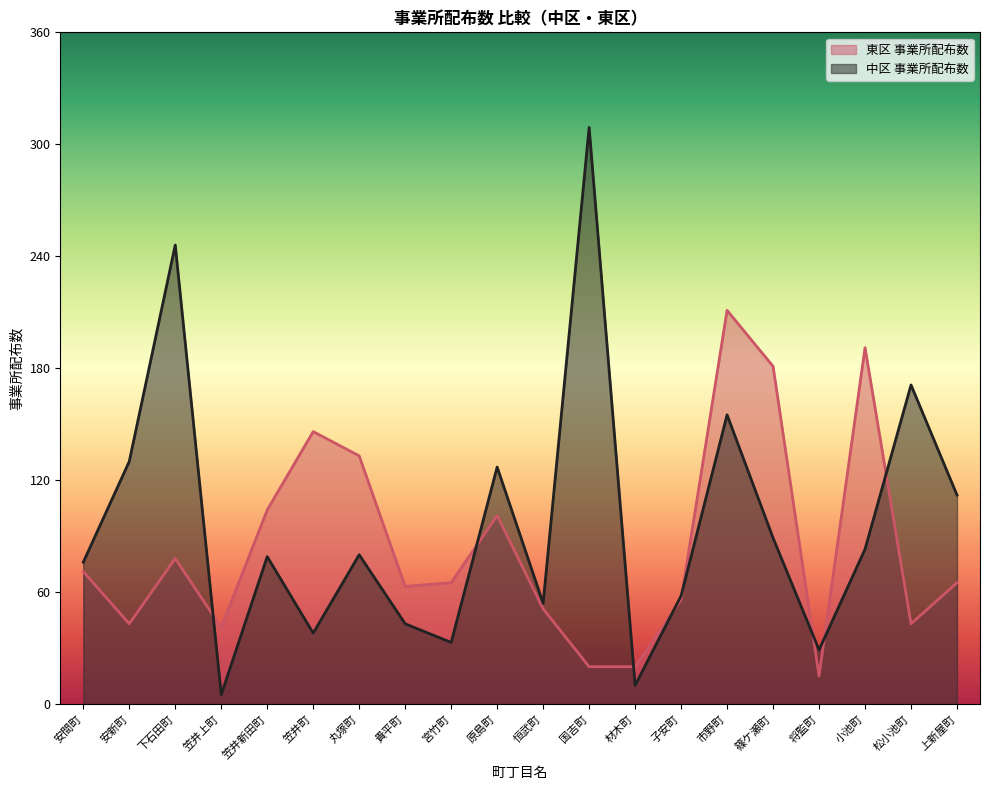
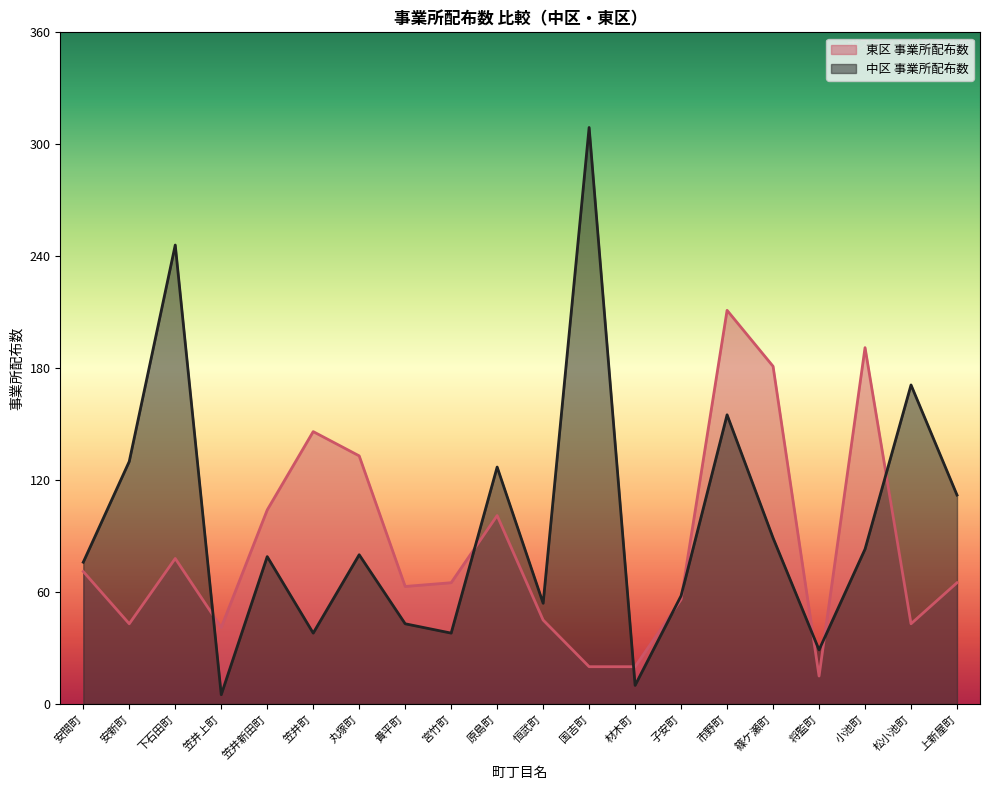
中区 事業所配布数, 宮竹町: 33 -> 38
東区 事業所配布数, 恒武町: 51 -> 45
